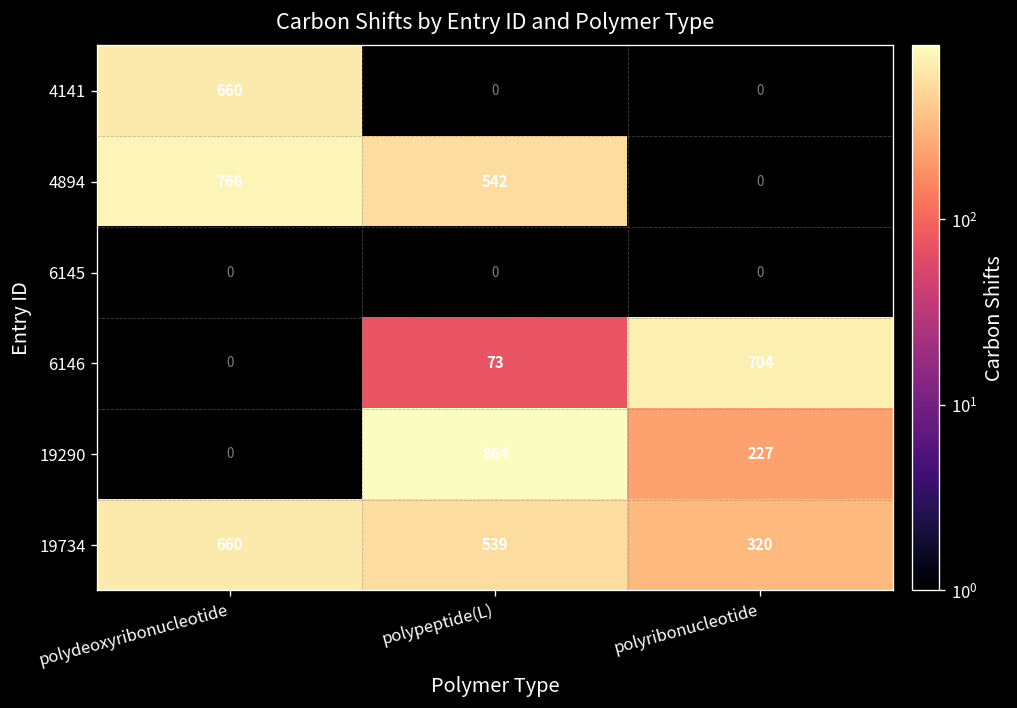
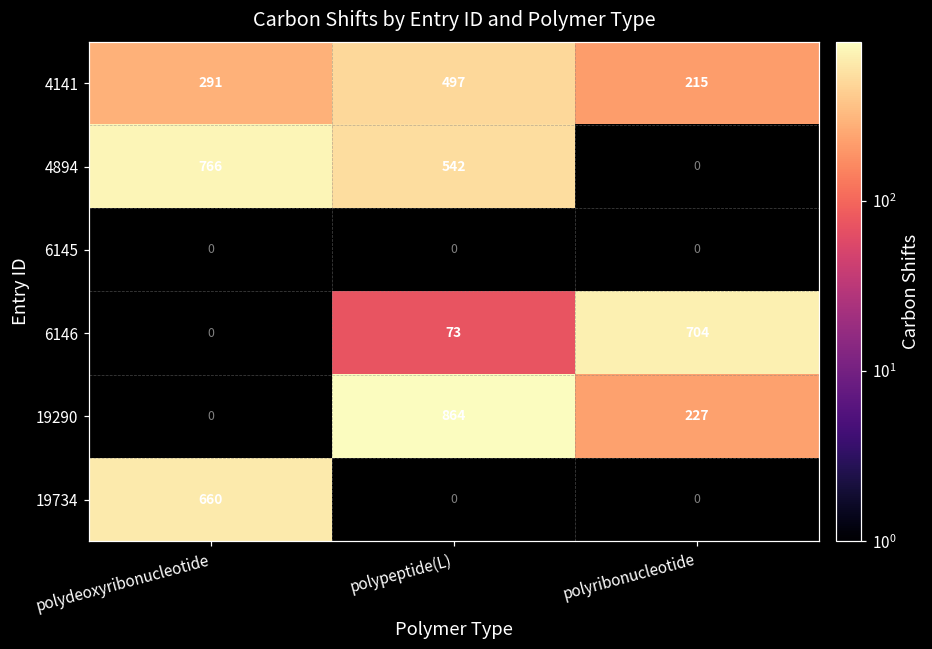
4141, polydeoxyribonucleotide: 660 -> 291
4141, polypeptide(L): 0 -> 497
4141, polyribonucleotide: 0 -> 215
19734, polypeptide(L): 539 -> 0
19734, polyribonucleotide: 320 -> 0
